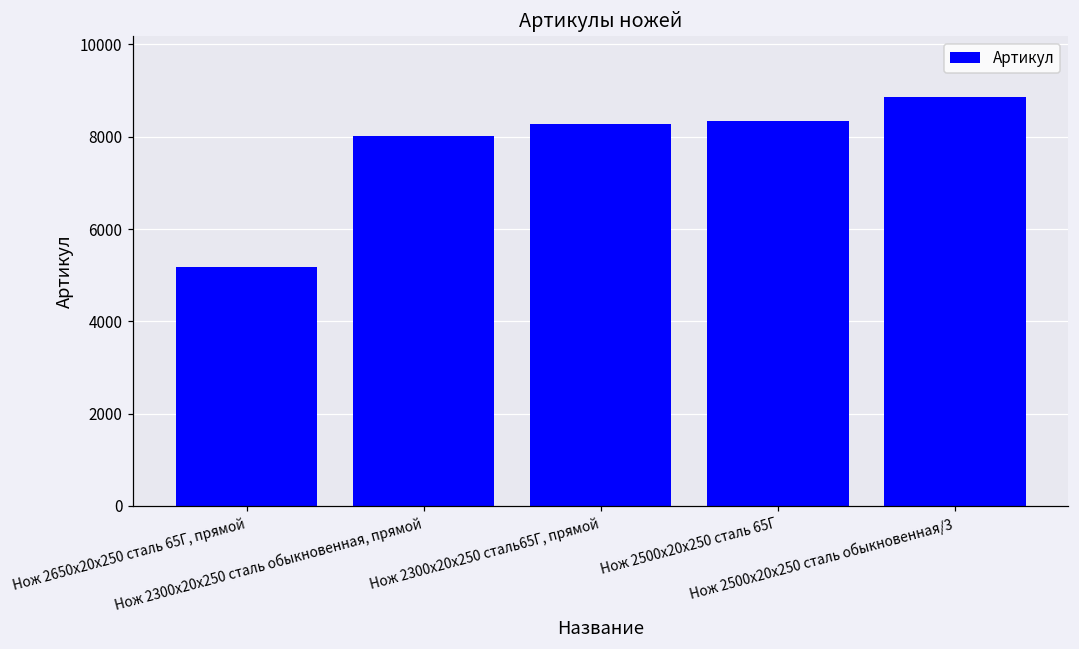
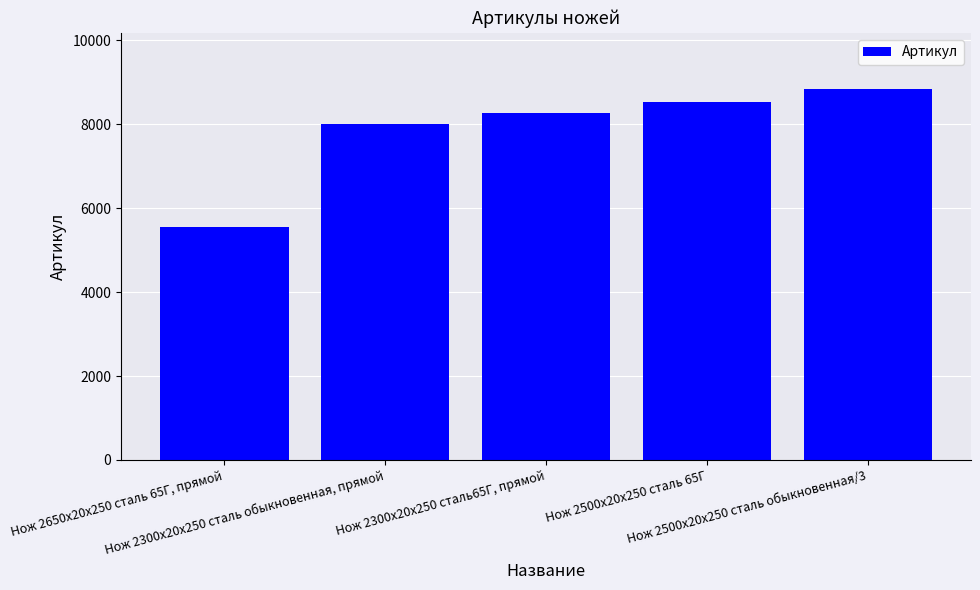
Нож 2650х20х250 сталь 65Г, прямой: 5200 -> 5500
Нож 2500х20х250 сталь 65Г: 8300 -> 8500
